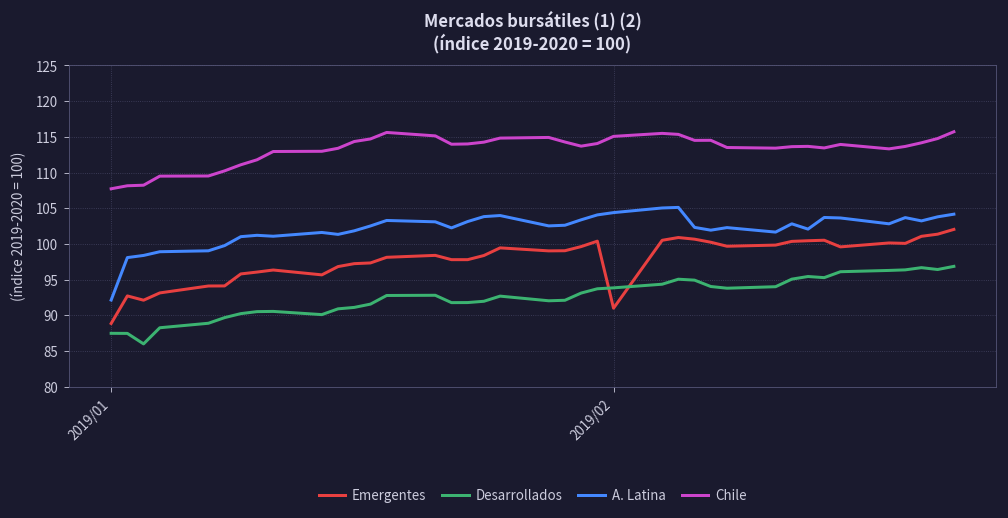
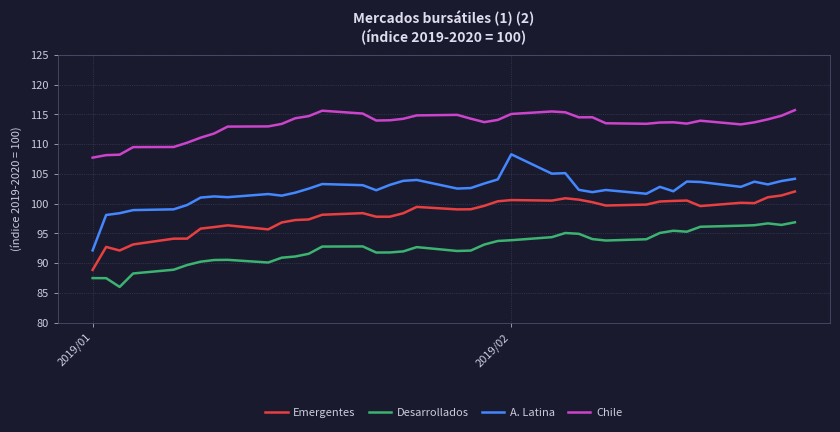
Emergentes, 2019/02: 91 -> 101
A. Latina, 2019/02: 104 -> 108
